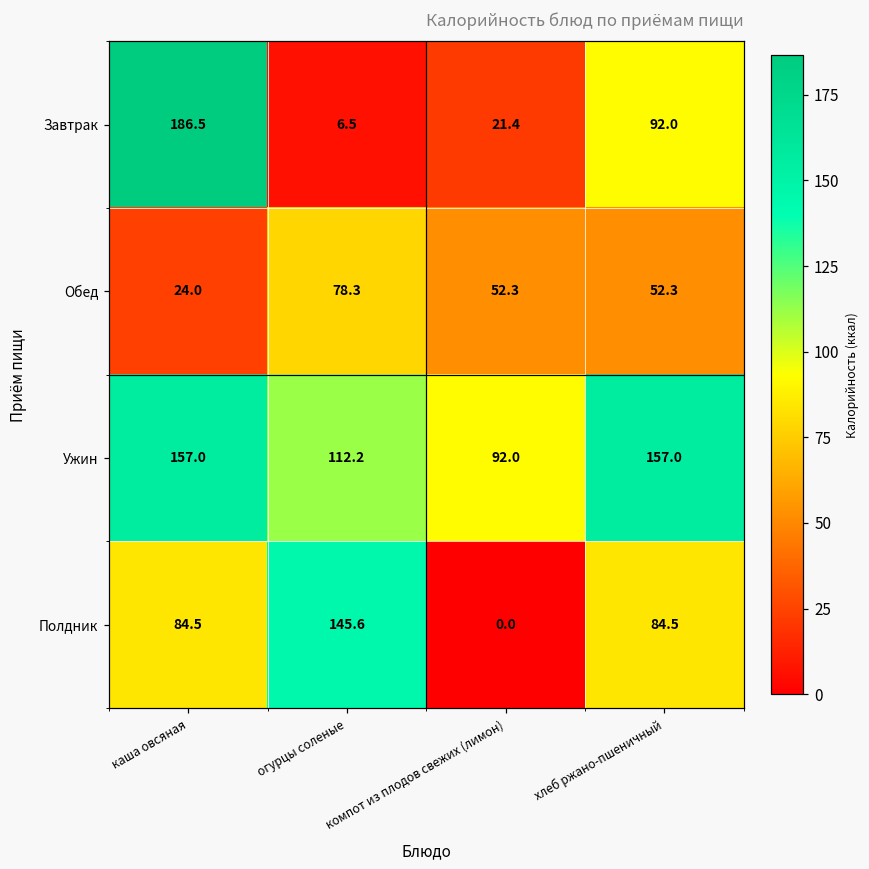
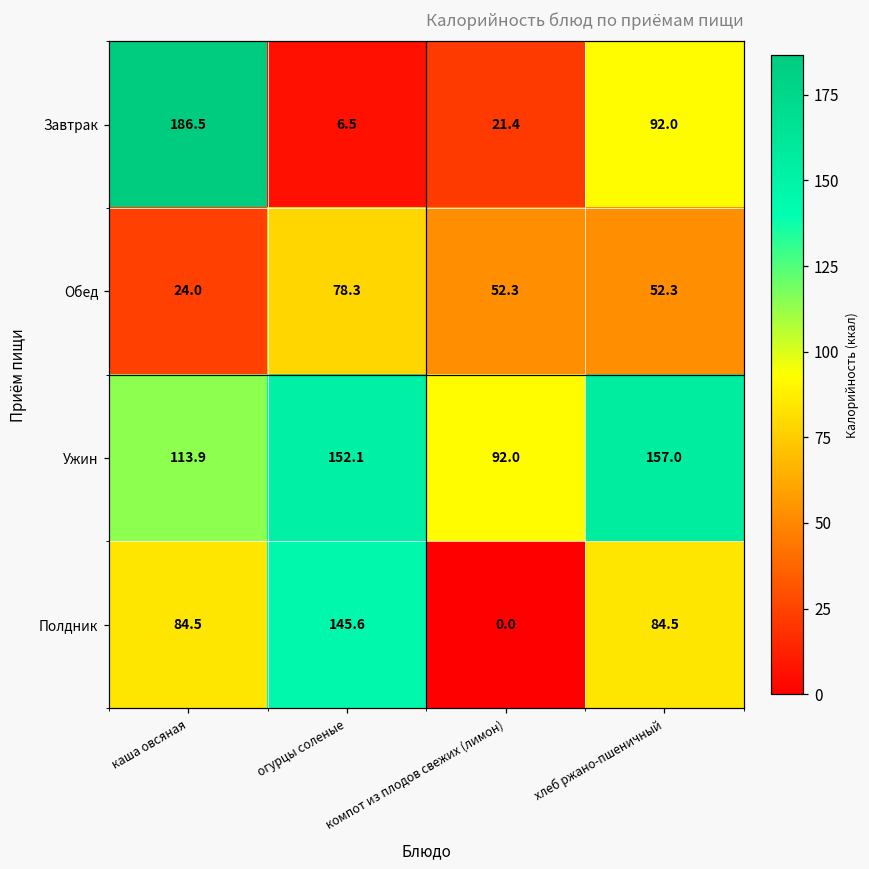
Ужин, каша овсяная: 157.0 -> 113.9
Ужин, огурцы соленые: 112.2 -> 152.1
